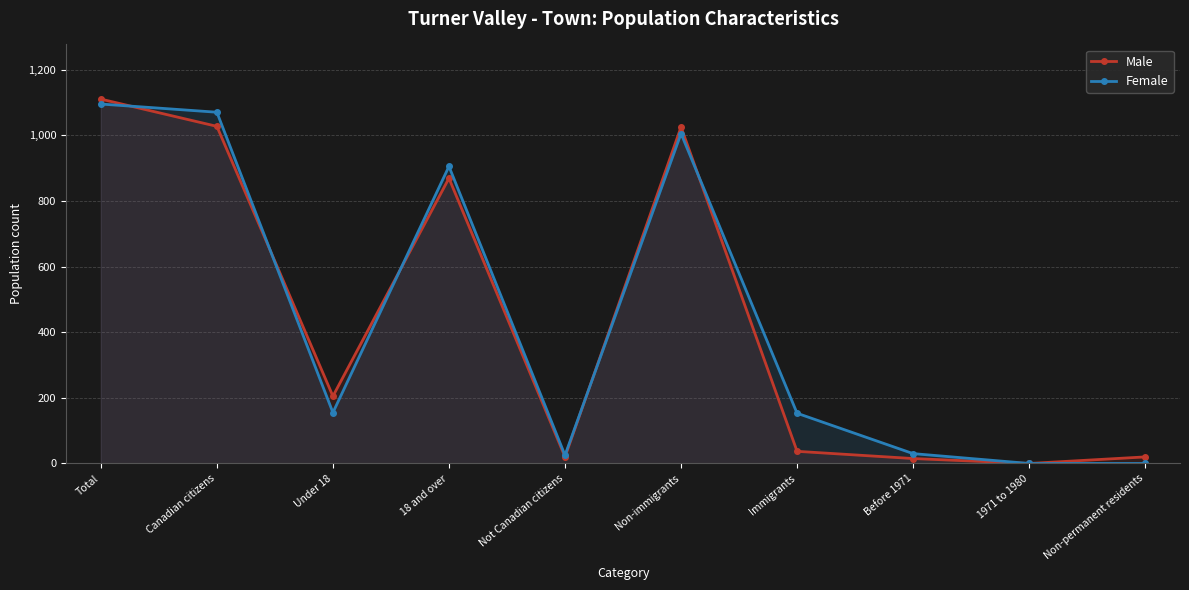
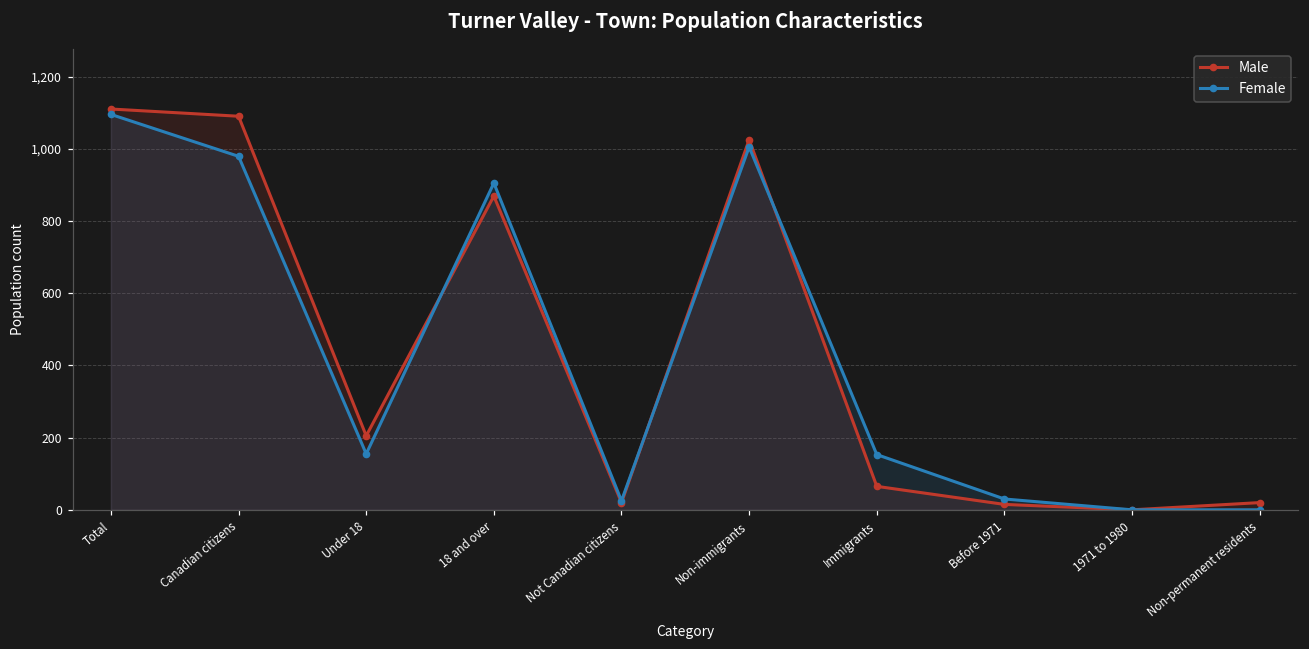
Male, Canadian citizens: 1,030 -> 1,090
Female, Canadian citizens: 1,070 -> 980
Male, Immigrants: 40 -> 70
